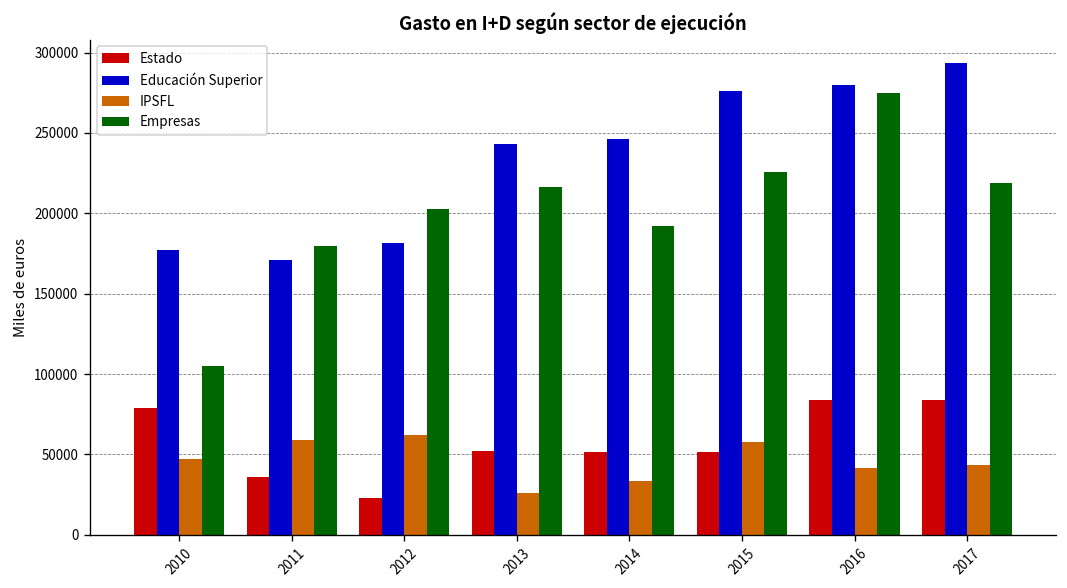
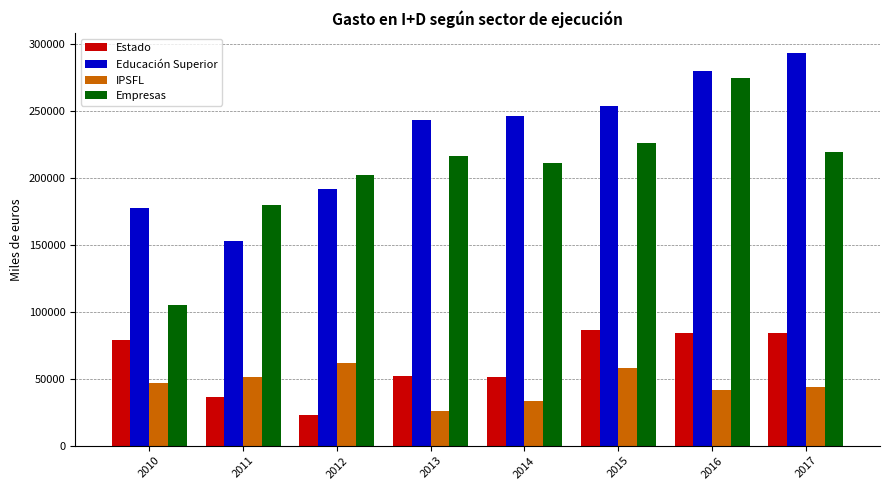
Educación Superior, 2011: 171000 -> 153000
IPSFL, 2011: 59000 -> 51000
Educación Superior, 2012: 182000 -> 192000
Empresas, 2014: 192000 -> 211000
Estado, 2015: 51000 -> 86000
Educación Superior, 2015: 276000 -> 253000
